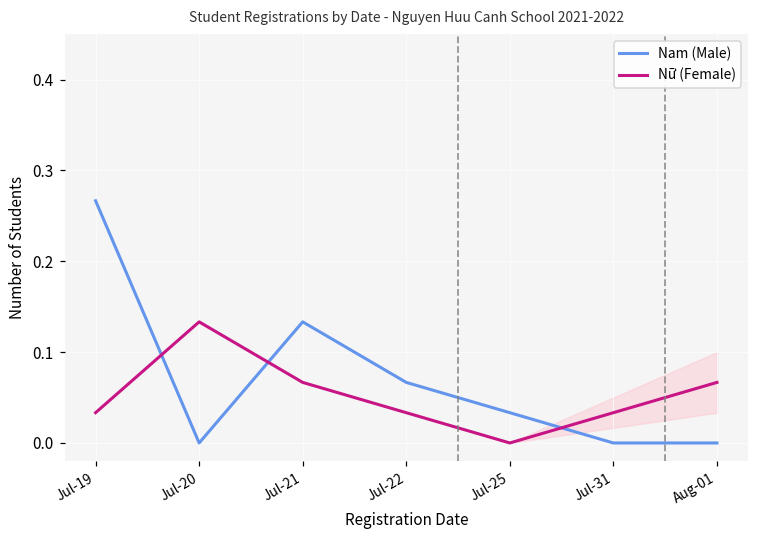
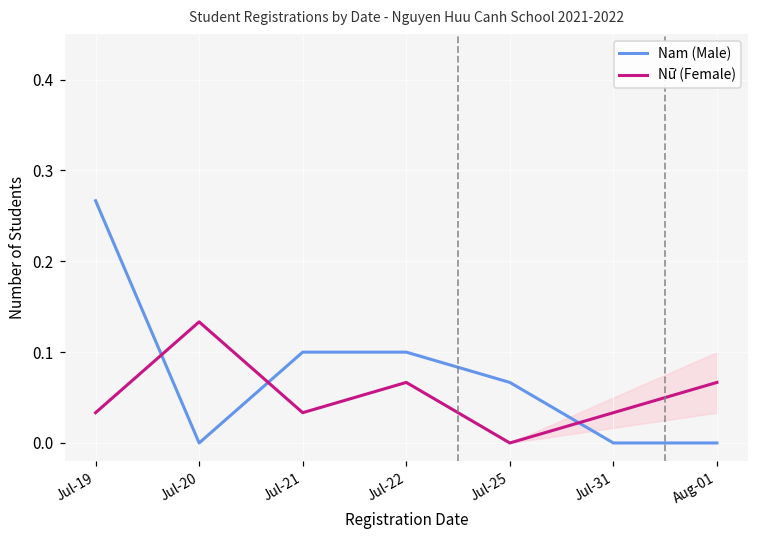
Nam (Male), Jul-21: 0.13 -> 0.10
Nữ (Female), Jul-21: 0.07 -> 0.03
Nam (Male), Jul-22: 0.07 -> 0.10
Nữ (Female), Jul-22: 0.03 -> 0.07
Nam (Male), Jul-25: 0.03 -> 0.07
